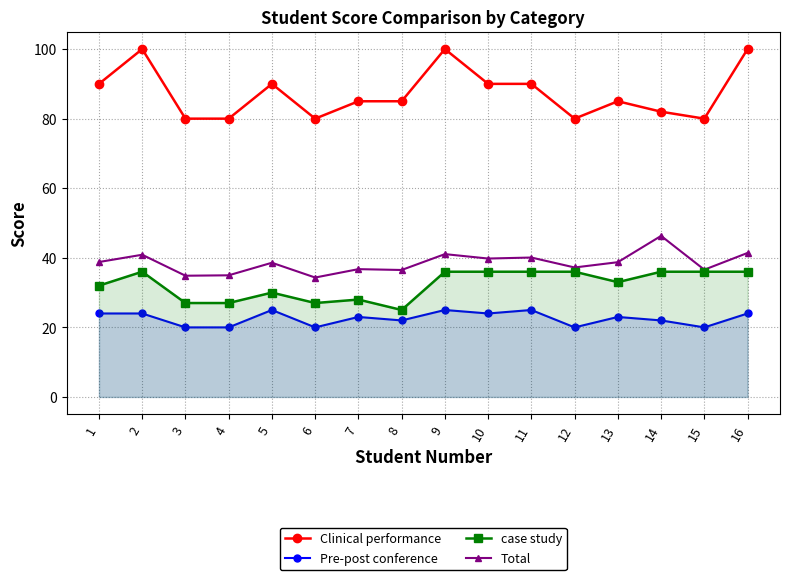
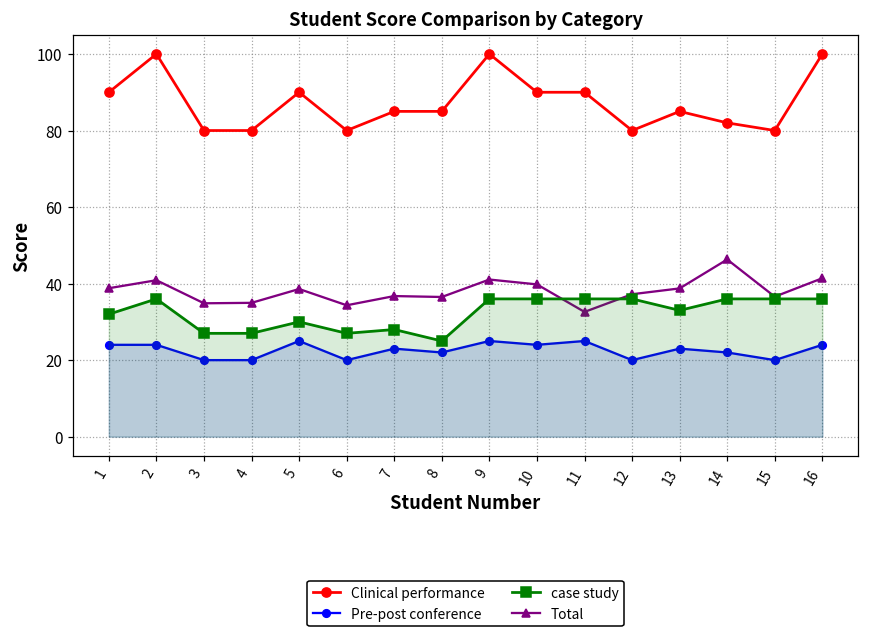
Total, 11: 40 -> 33
